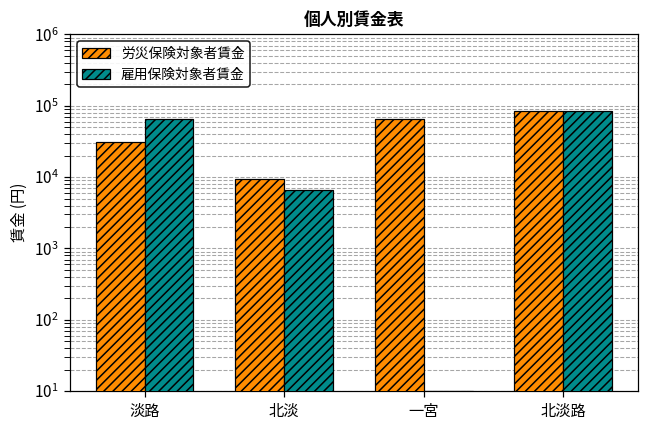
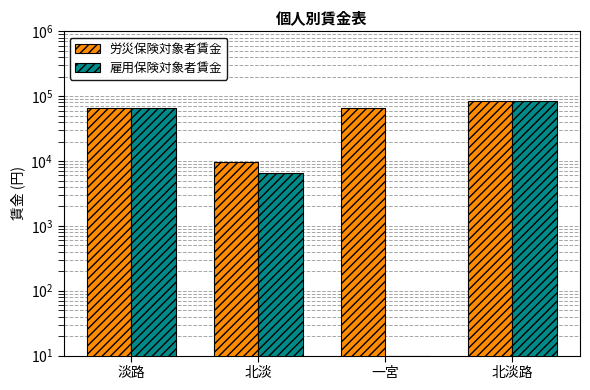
労災保険対象者賃金, 淡路: 30000 -> 70000
